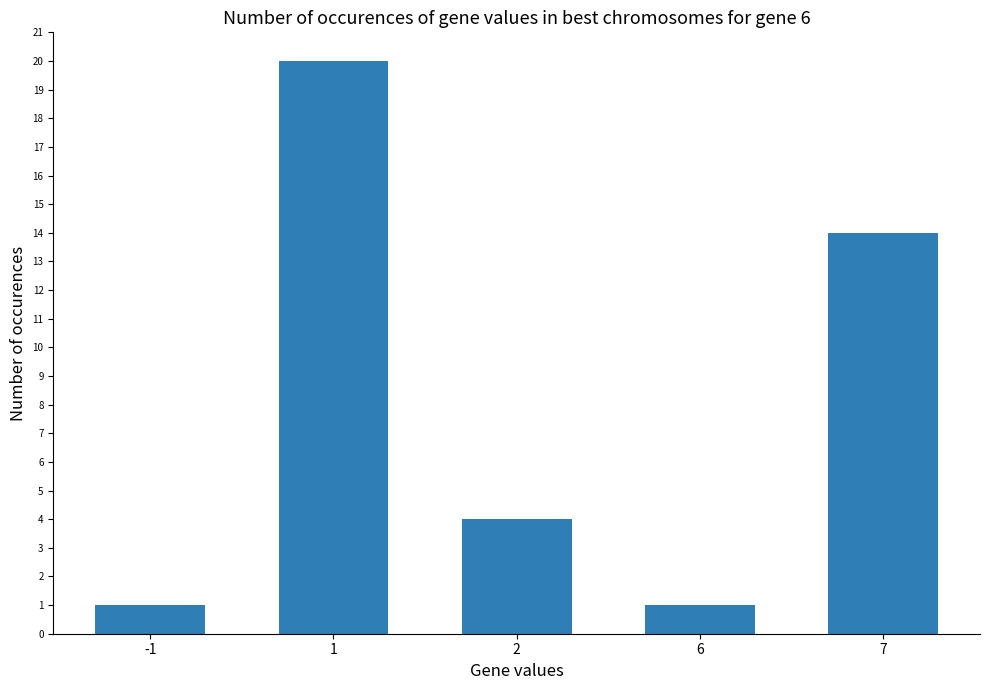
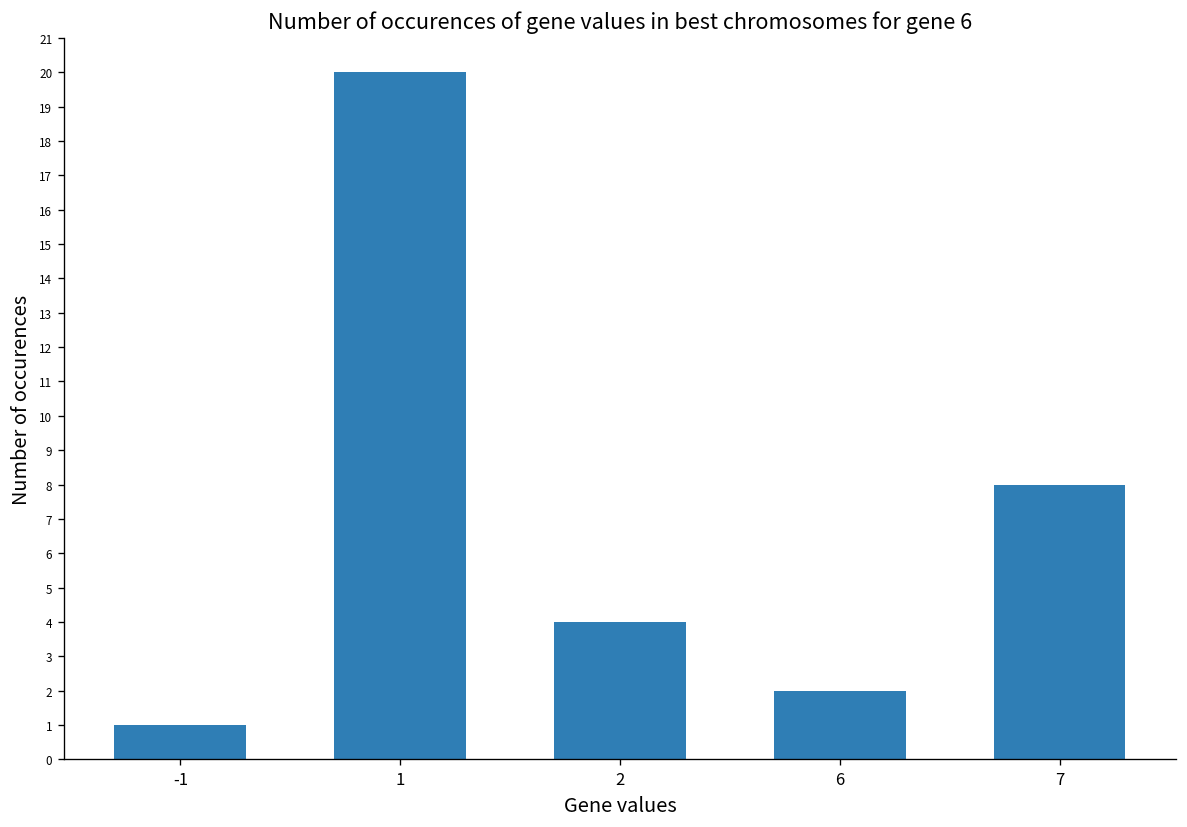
6: 1 -> 2
7: 14 -> 8
